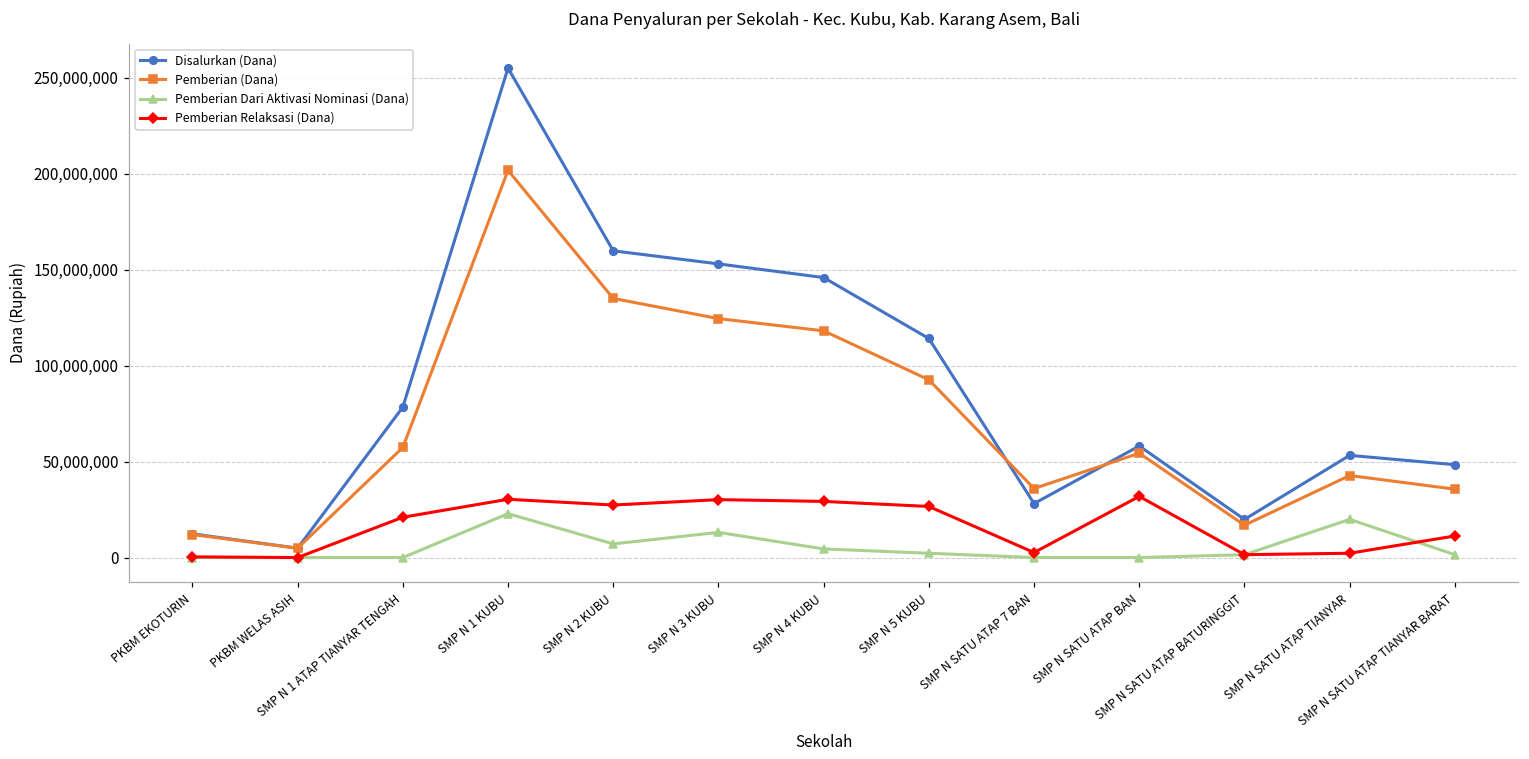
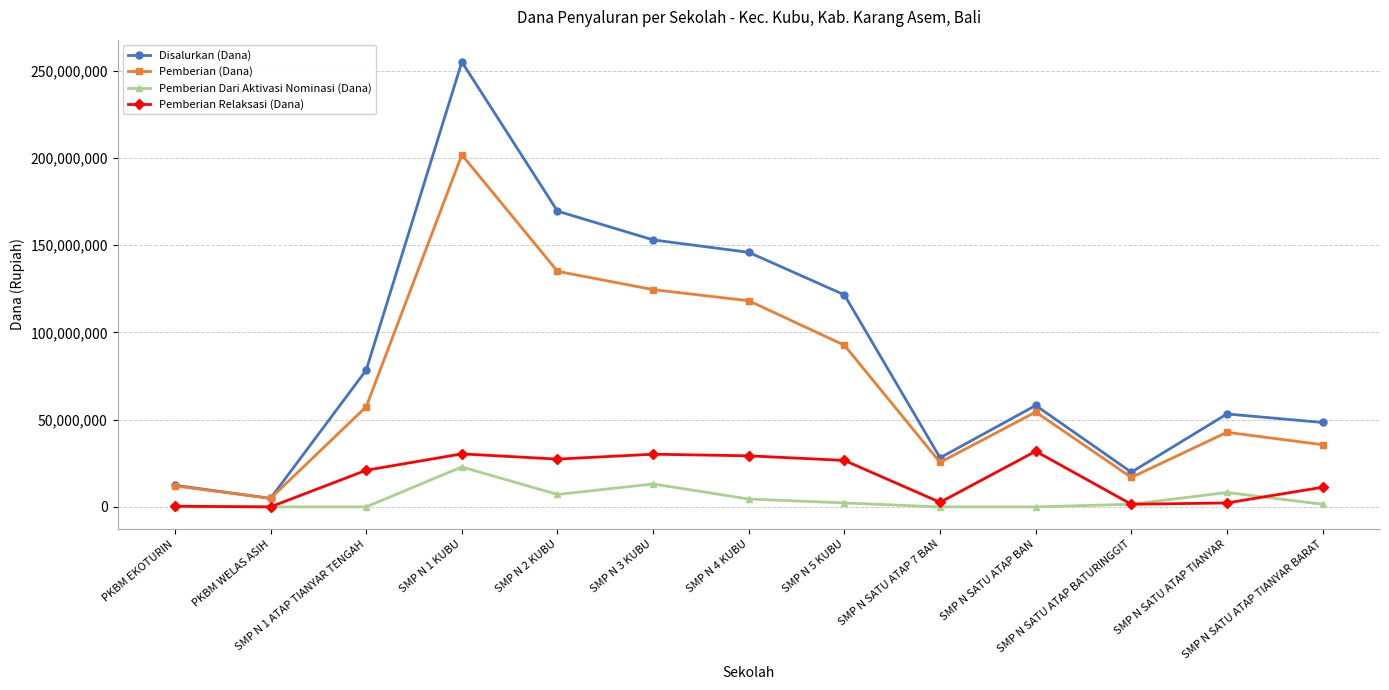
Disalurkan (Dana), SMP N 2 KUBU: 160,000,000 -> 170,000,000
Disalurkan (Dana), SMP N 5 KUBU: 114,000,000 -> 122,000,000
Pemberian (Dana), SMP N SATU ATAP 7 BAN: 36,000,000 -> 26,000,000
Pemberian Dari Aktivasi Nominasi (Dana), SMP N SATU ATAP TIANYAR: 20,000,000 -> 8,000,000
